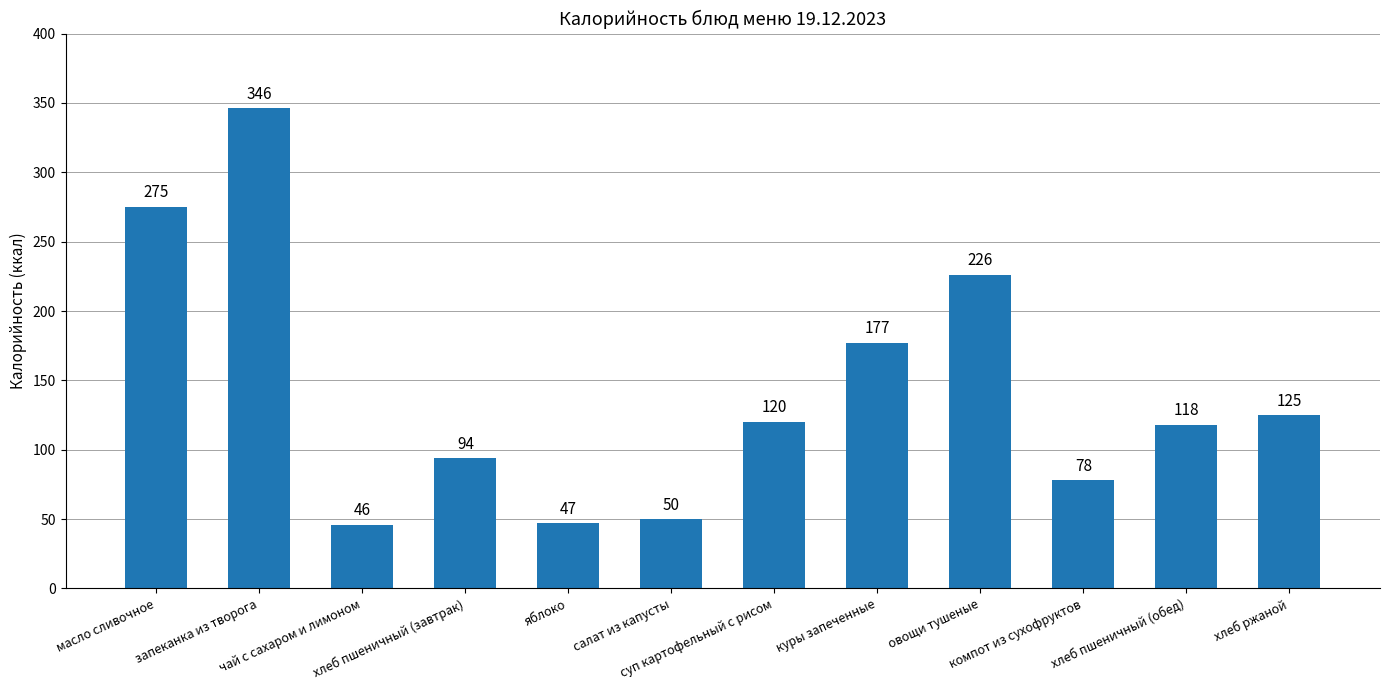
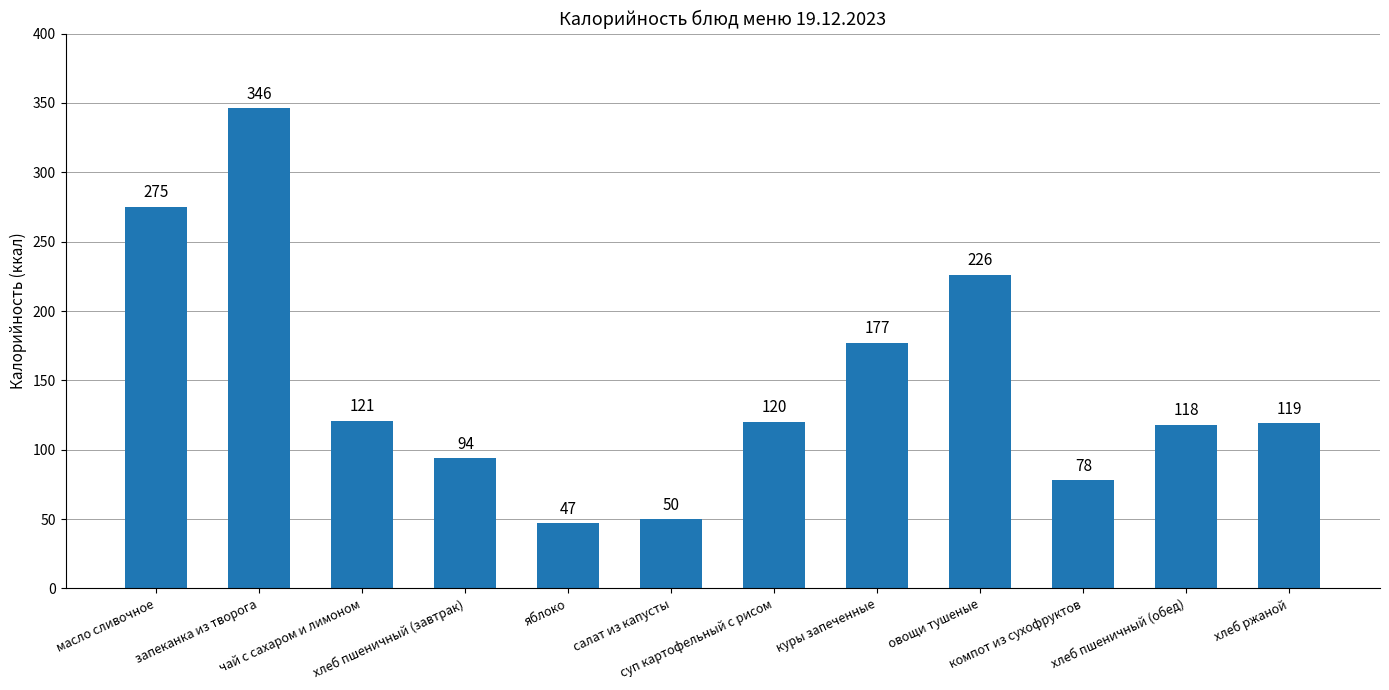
чай с сахаром и лимоном: 46 -> 121
хлеб ржаной: 125 -> 119
